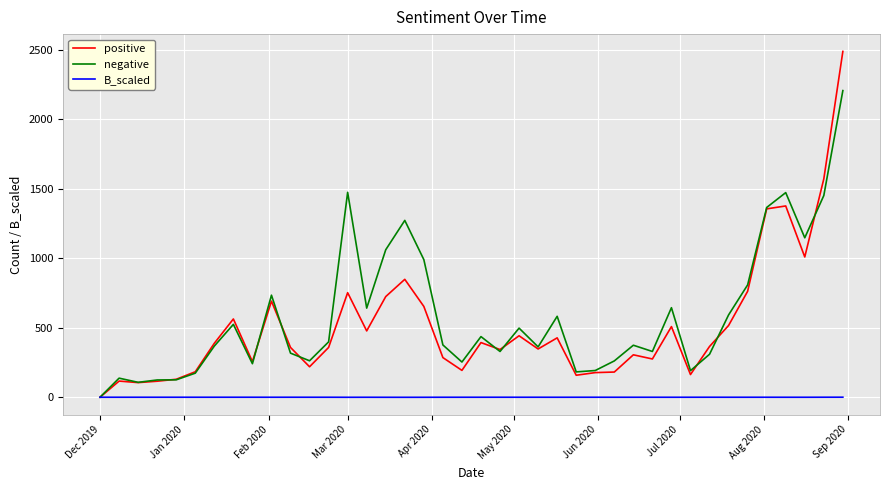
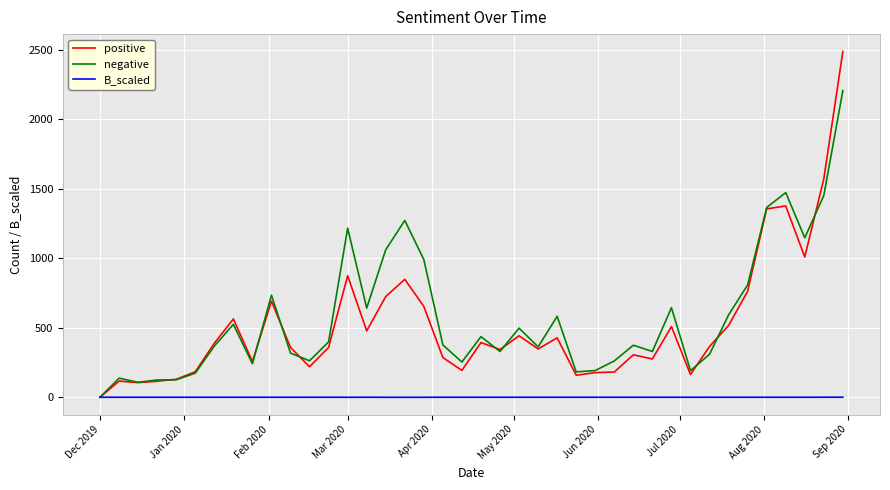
positive, Mar 2020: 750 -> 880
negative, Mar 2020: 1480 -> 1220
